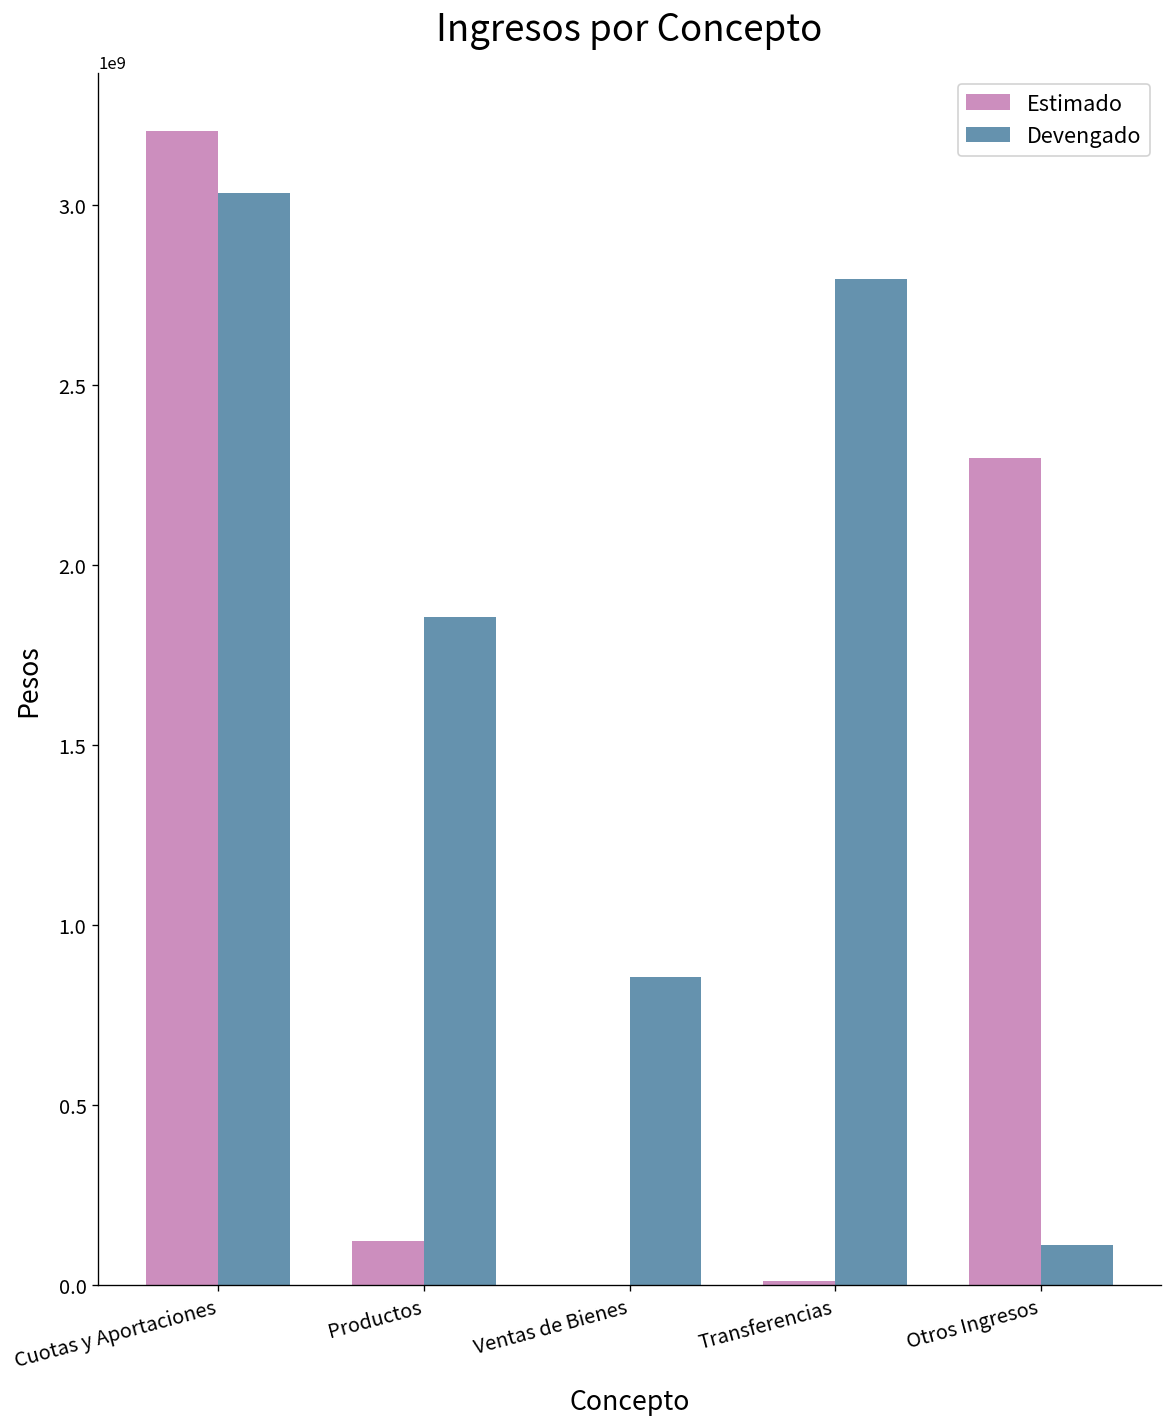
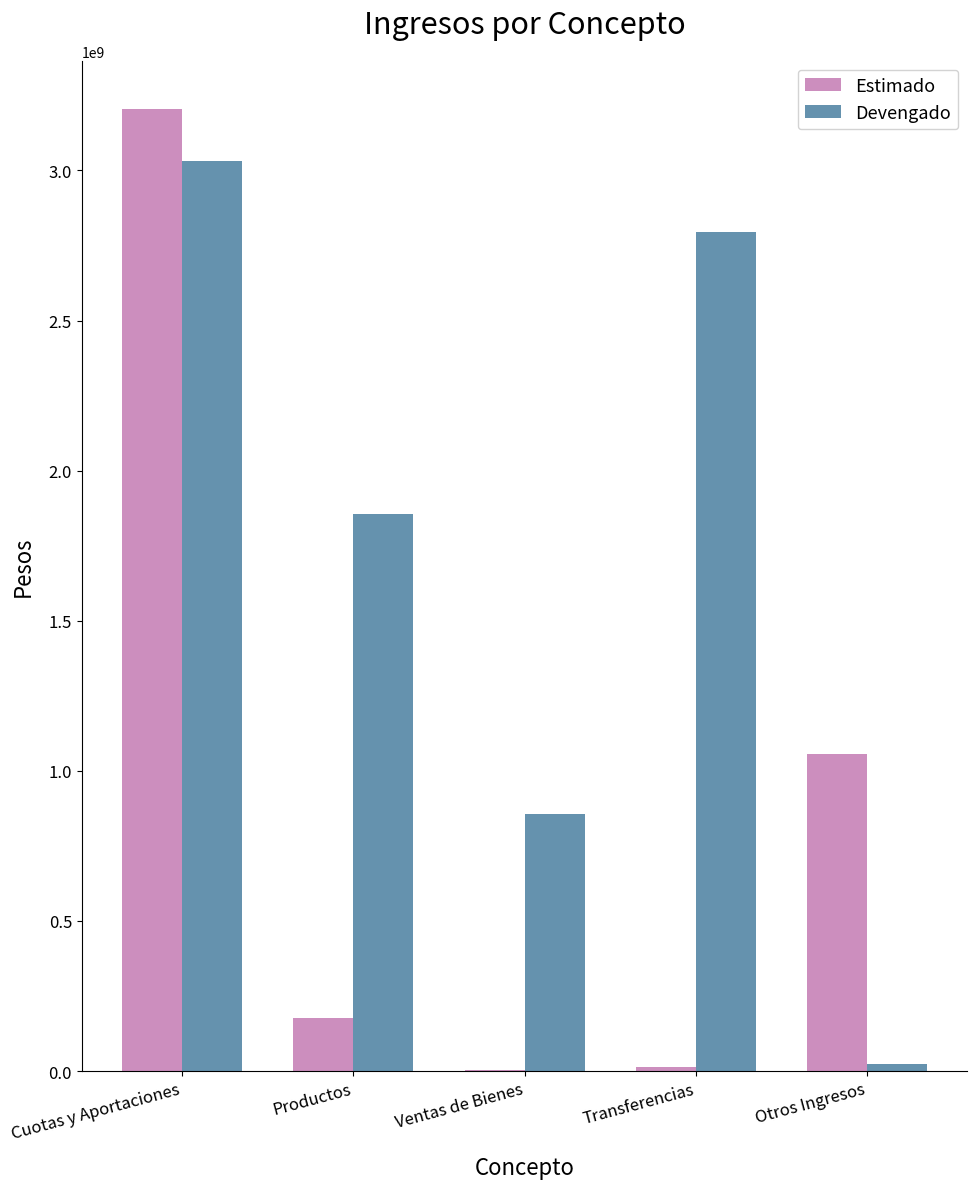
Estimado, Productos: 120000000 -> 180000000
Estimado, Otros Ingresos: 2300000000 -> 1060000000
Devengado, Otros Ingresos: 110000000 -> 20000000
